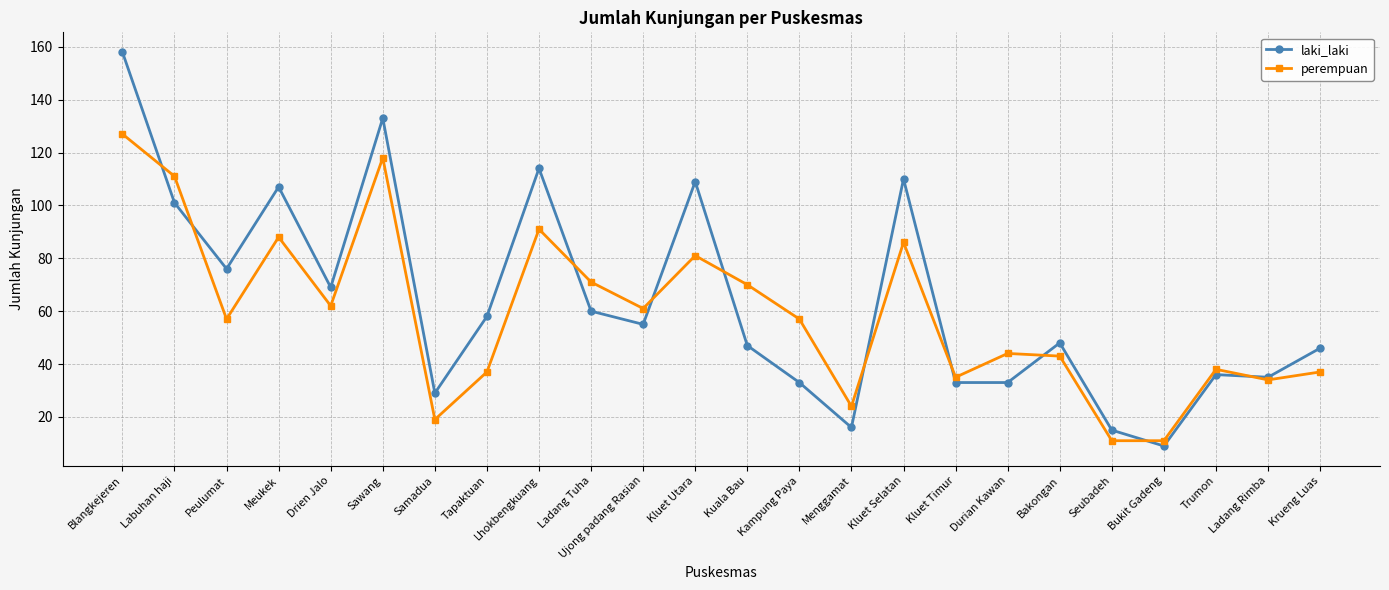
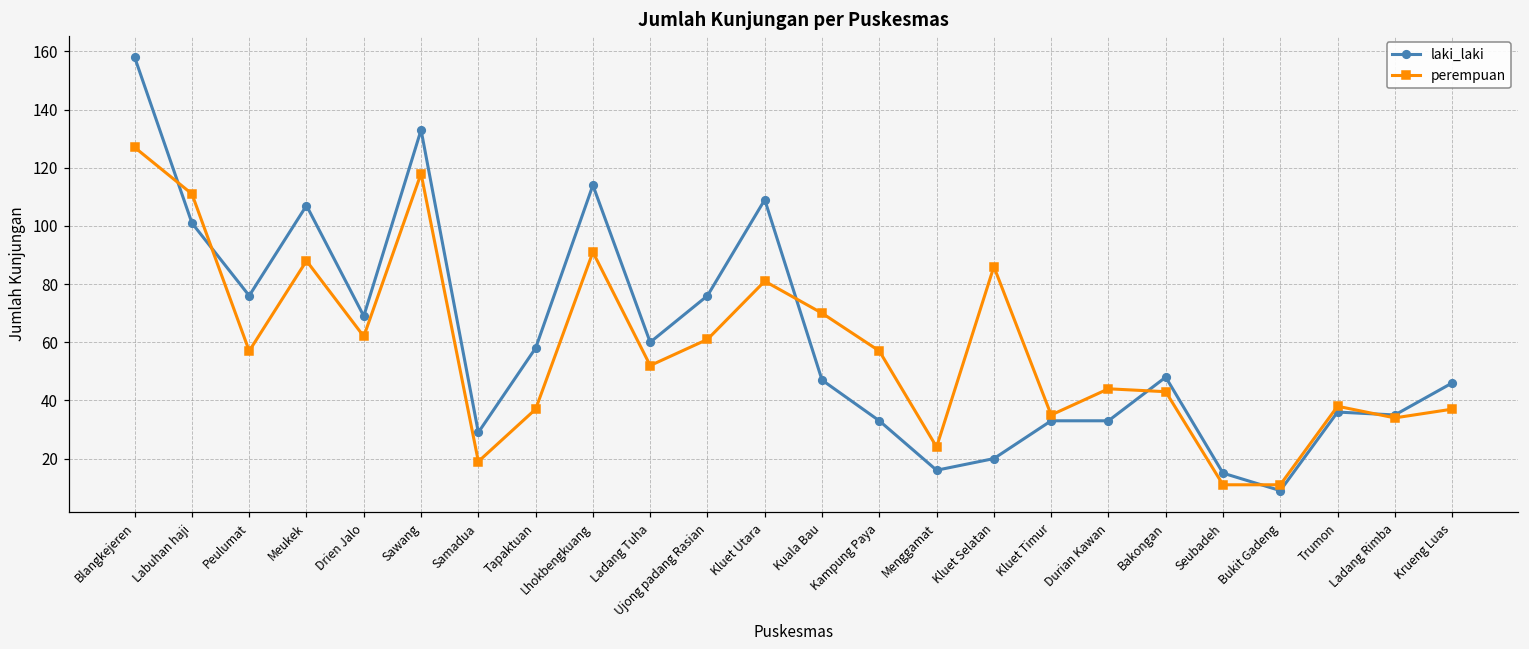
perempuan, Ladang Tuha: 71 -> 52
laki_laki, Ujong padang Rasian: 55 -> 76
laki_laki, Kluet Selatan: 110 -> 20
